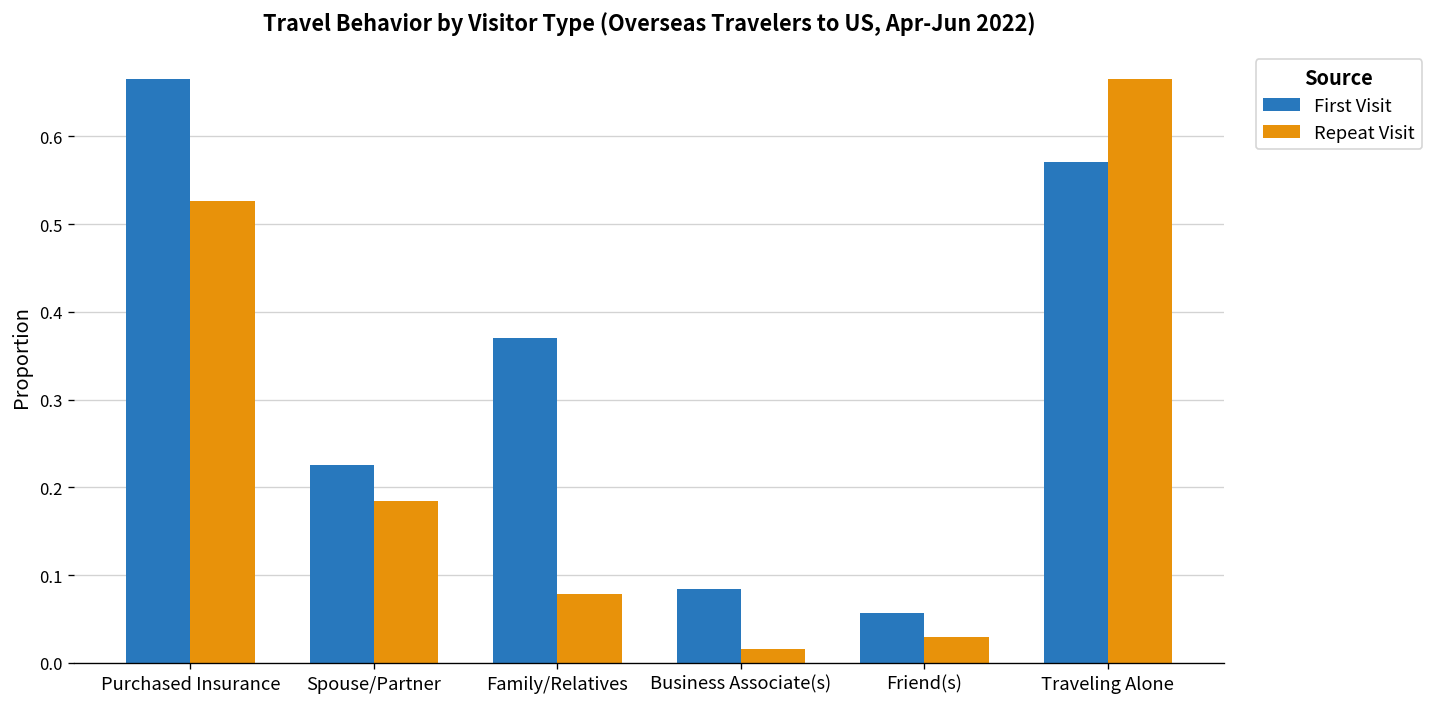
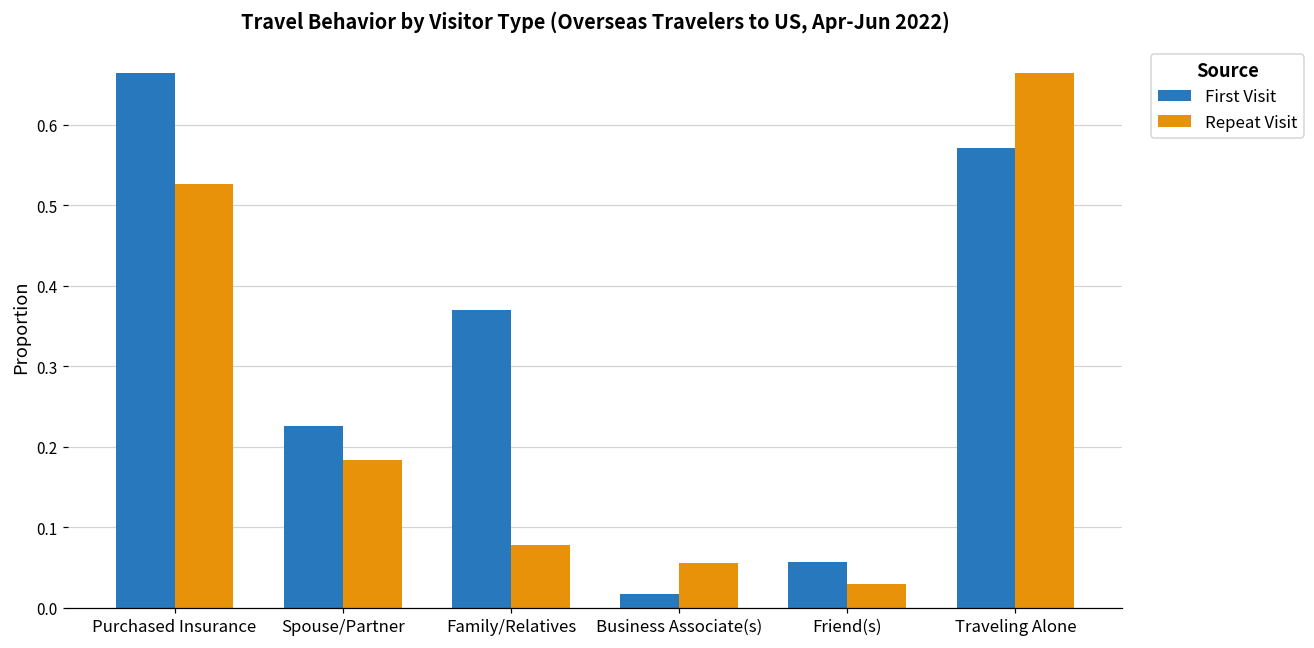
First Visit, Business Associate(s): 0.08 -> 0.02
Repeat Visit, Business Associate(s): 0.02 -> 0.06
